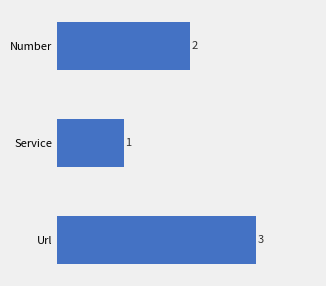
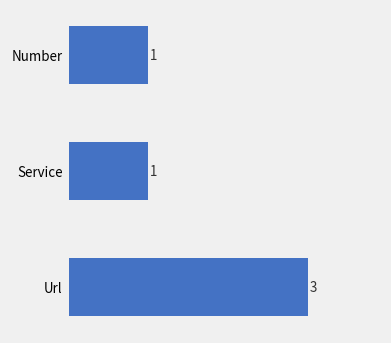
Number: 2 -> 1
